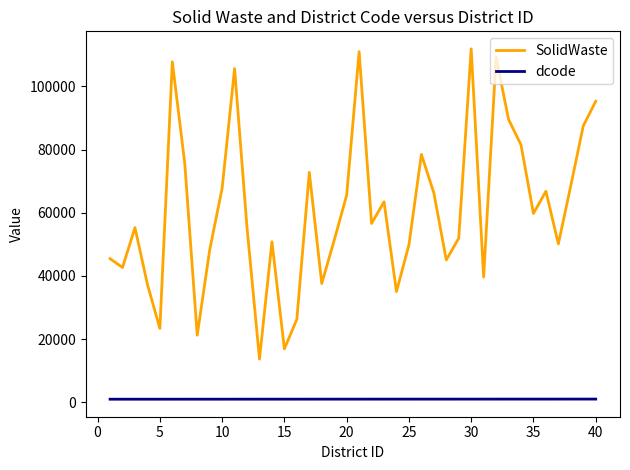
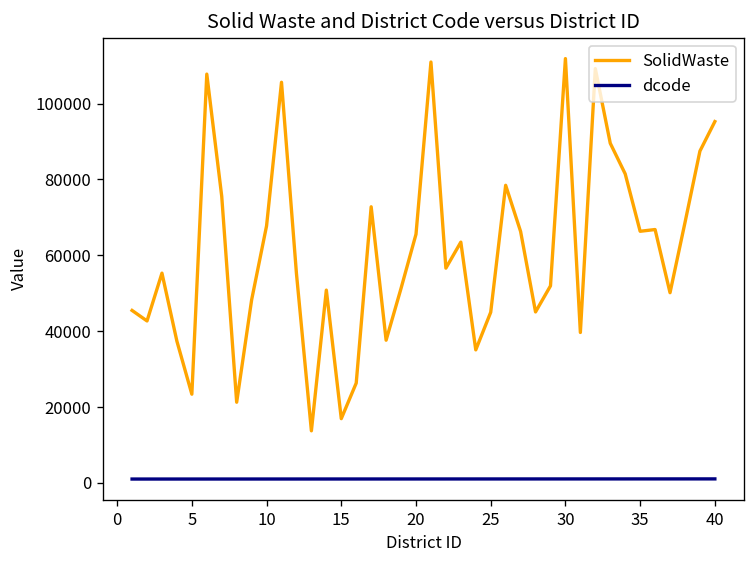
SolidWaste, 25: 50000 -> 45000
SolidWaste, 35: 60000 -> 66000
